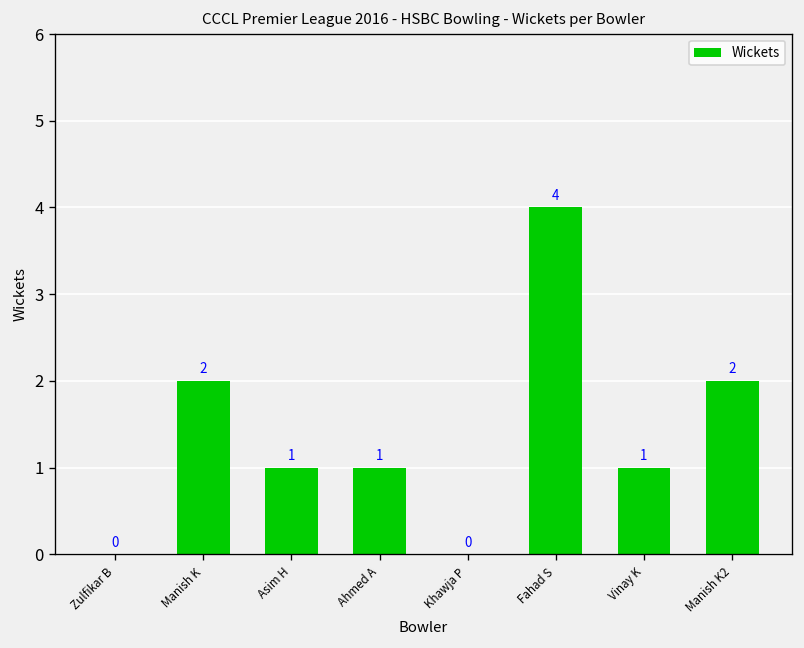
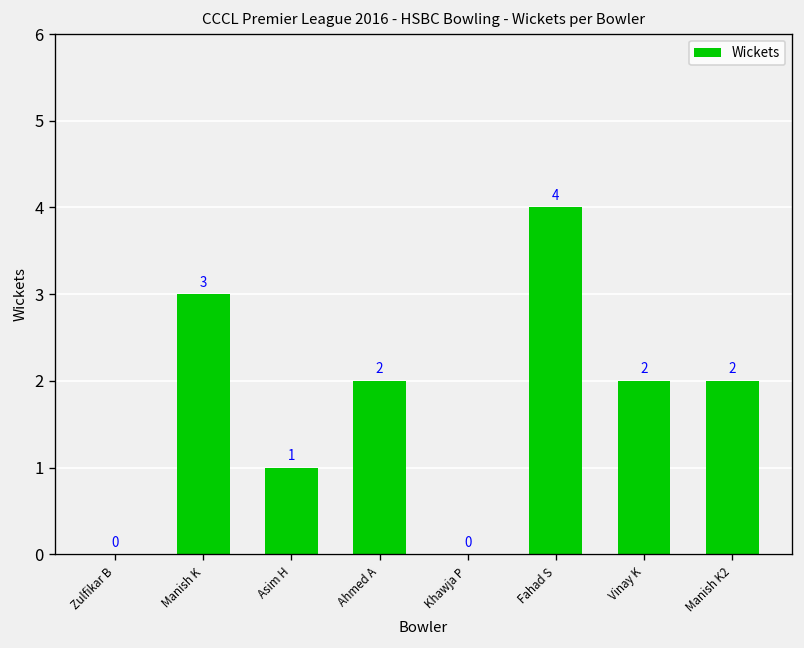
Manish K: 2 -> 3
Ahmed A: 1 -> 2
Vinay K: 1 -> 2
